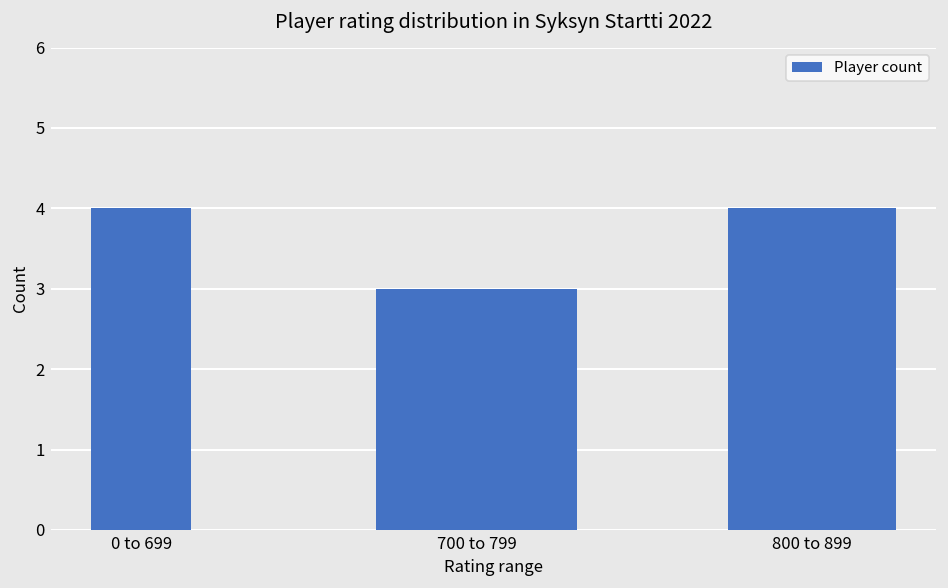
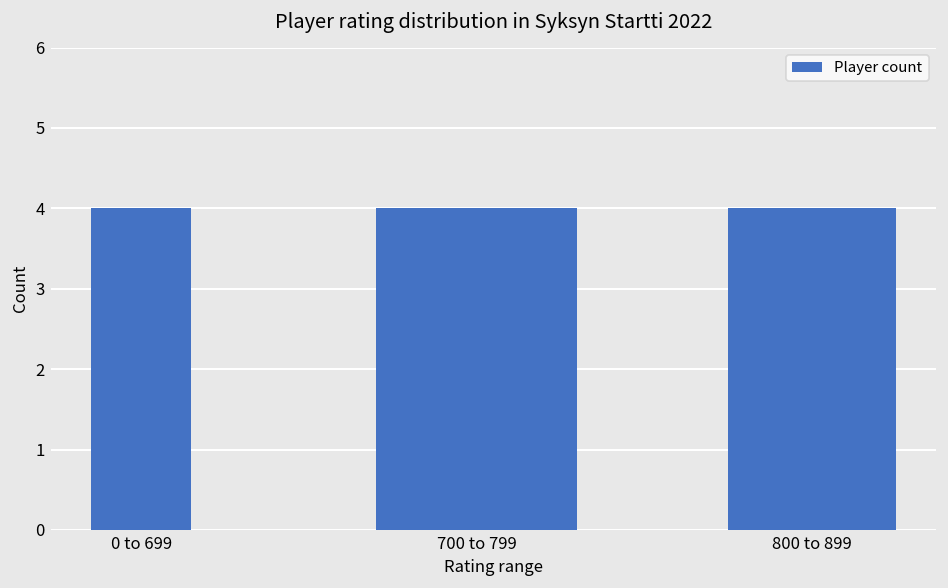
700 to 799: 3 -> 4
